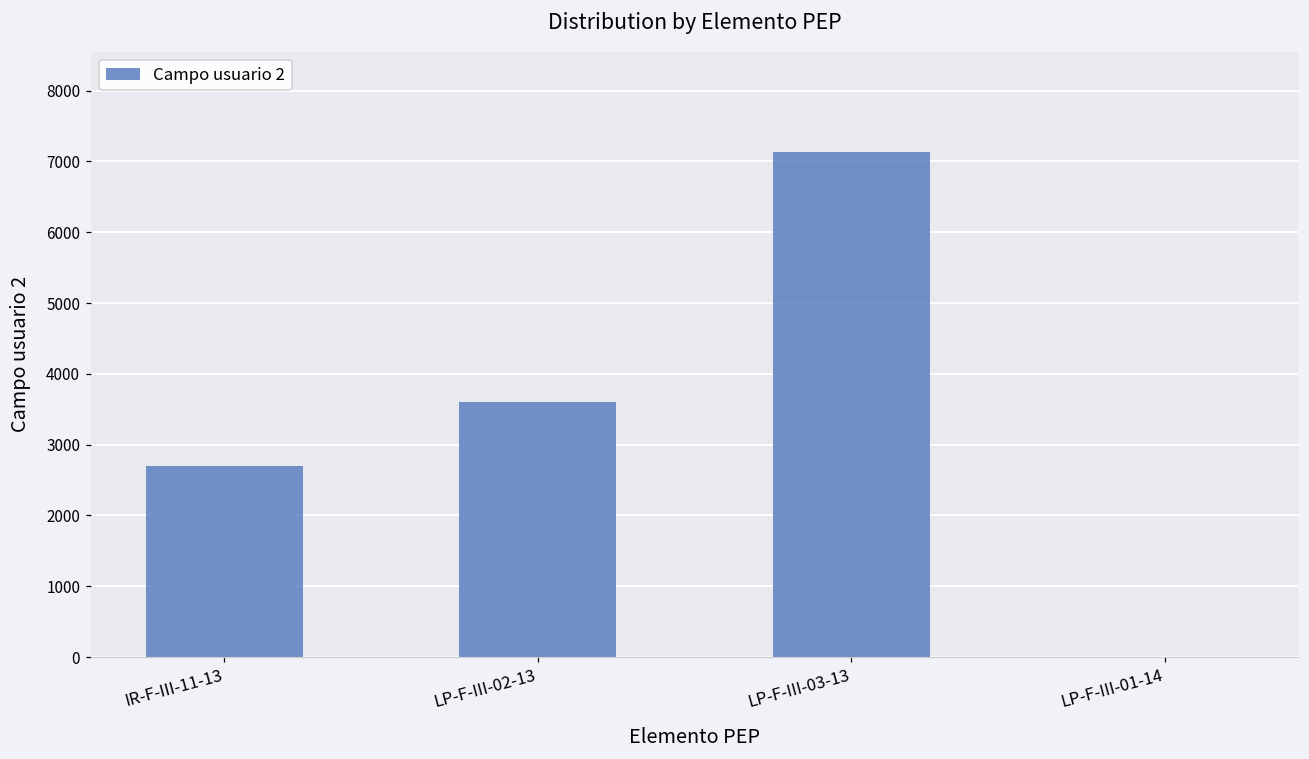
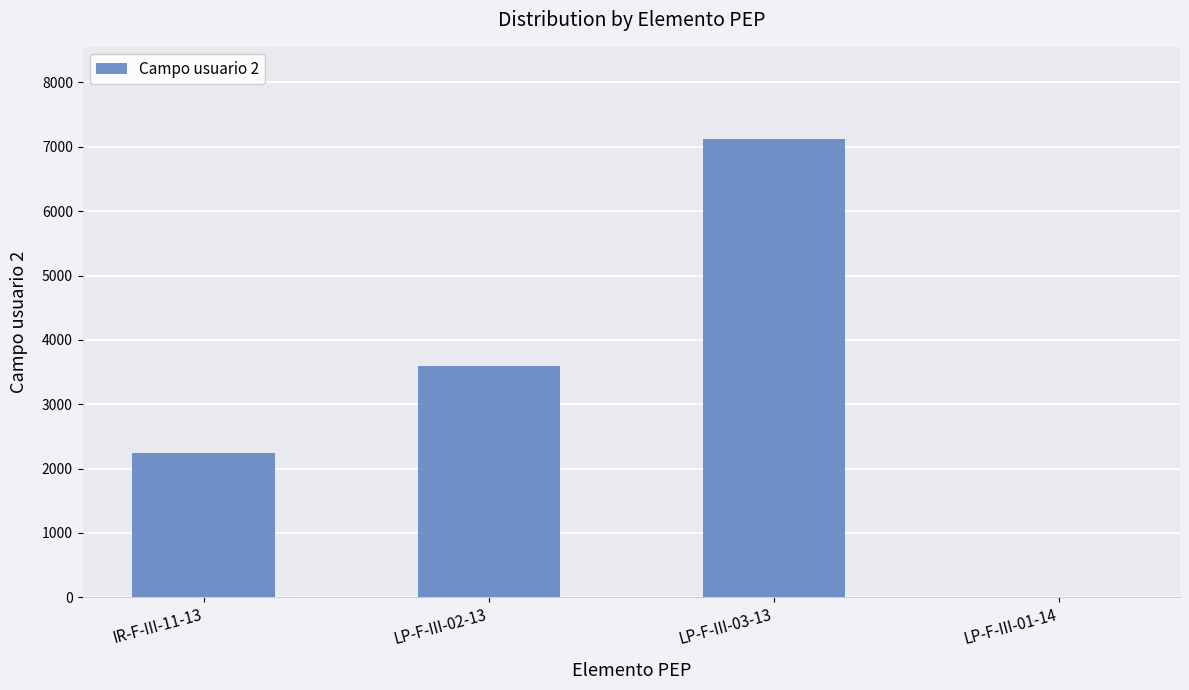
IR-F-III-11-13: 2700 -> 2300
